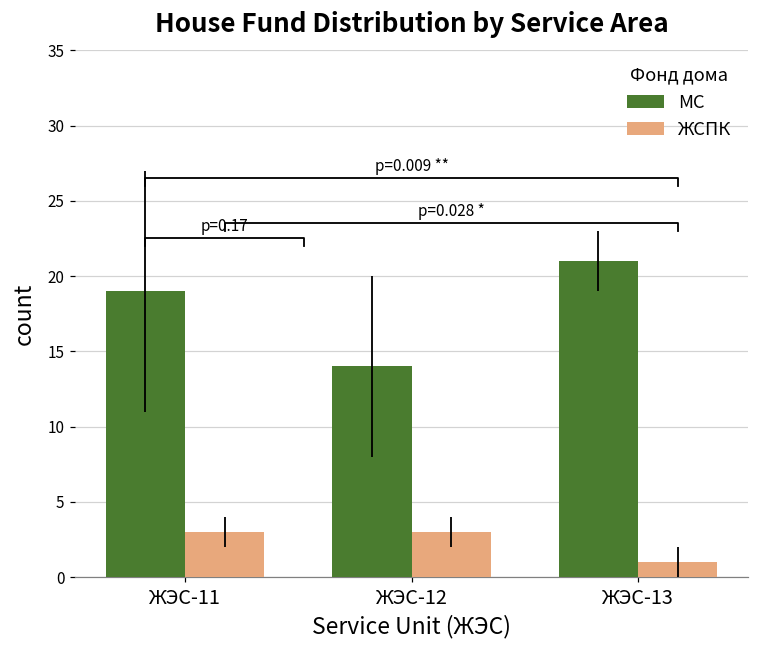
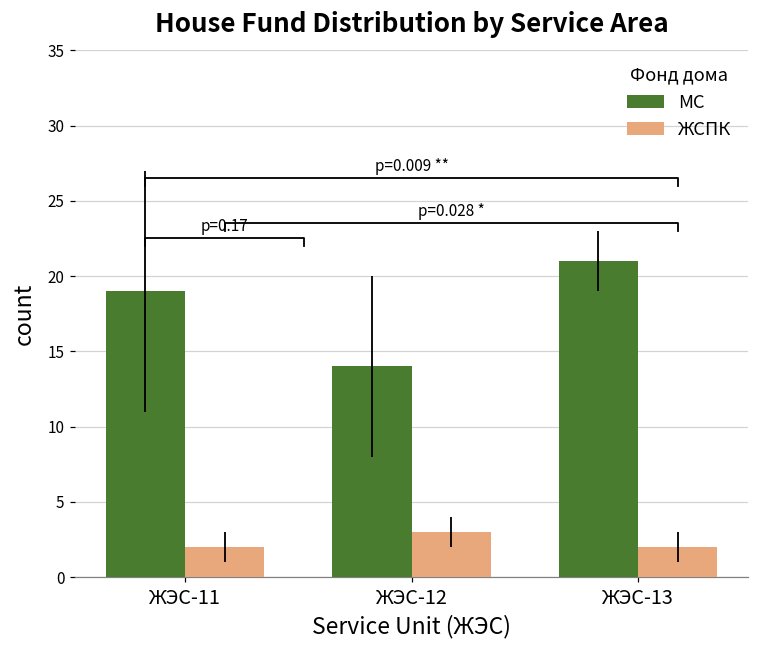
ЖСПК, ЖЭС-11: 3 -> 2
ЖСПК, ЖЭС-13: 1 -> 2
